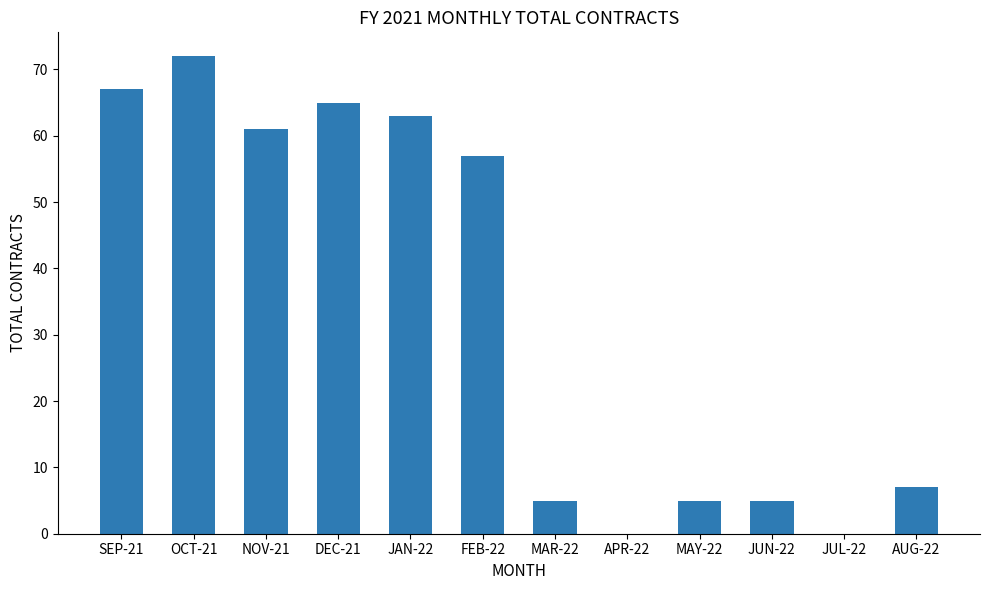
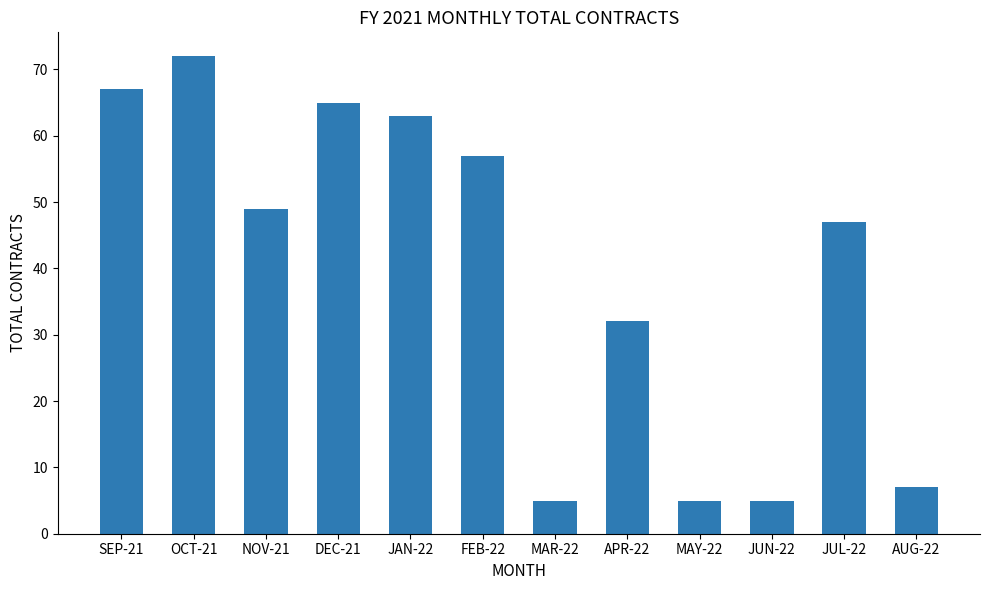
NOV-21: 61 -> 49
APR-22: 0 -> 32
JUL-22: 0 -> 47
